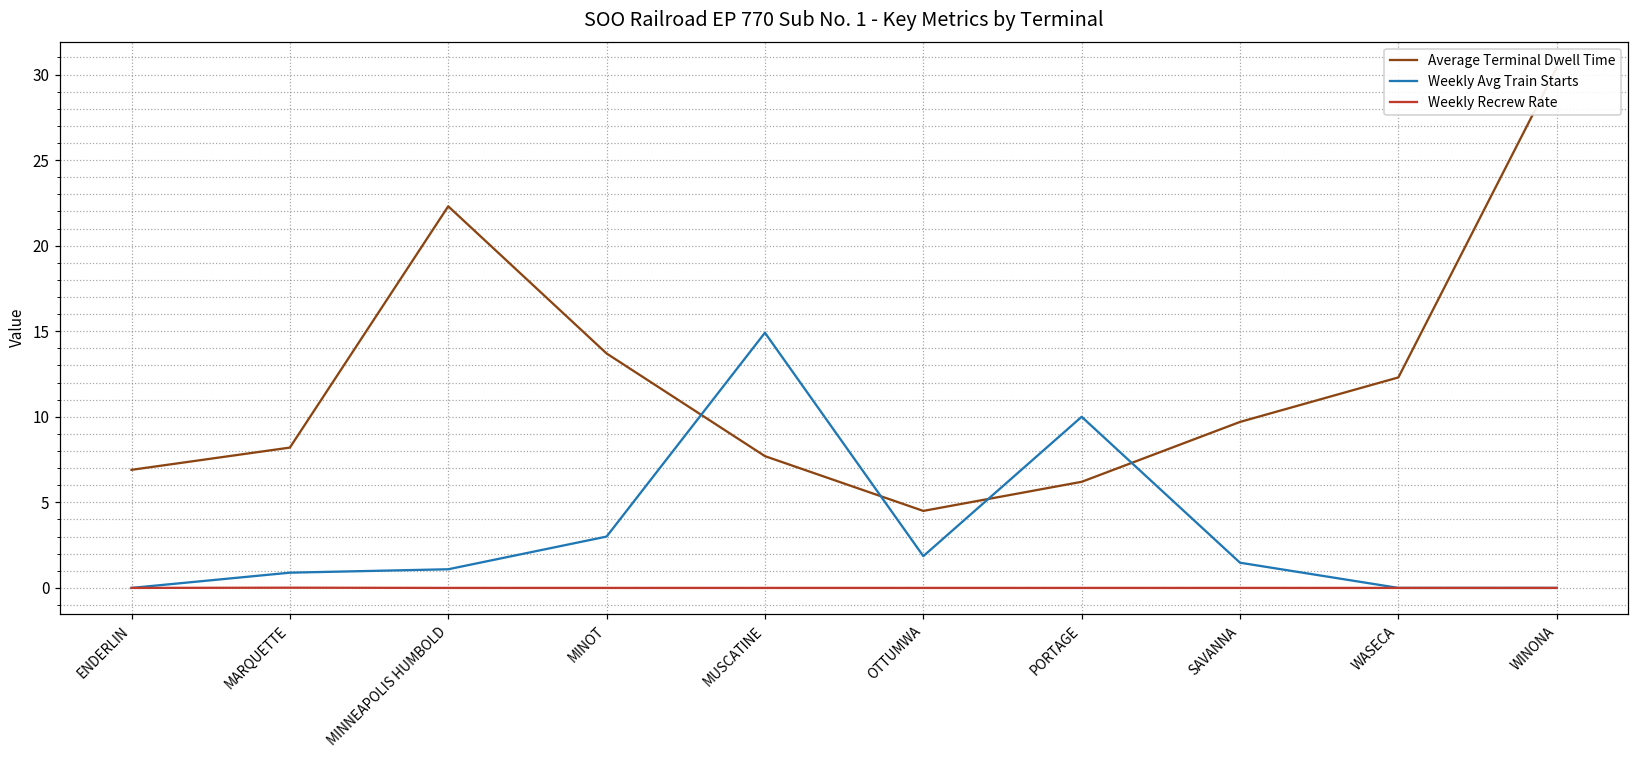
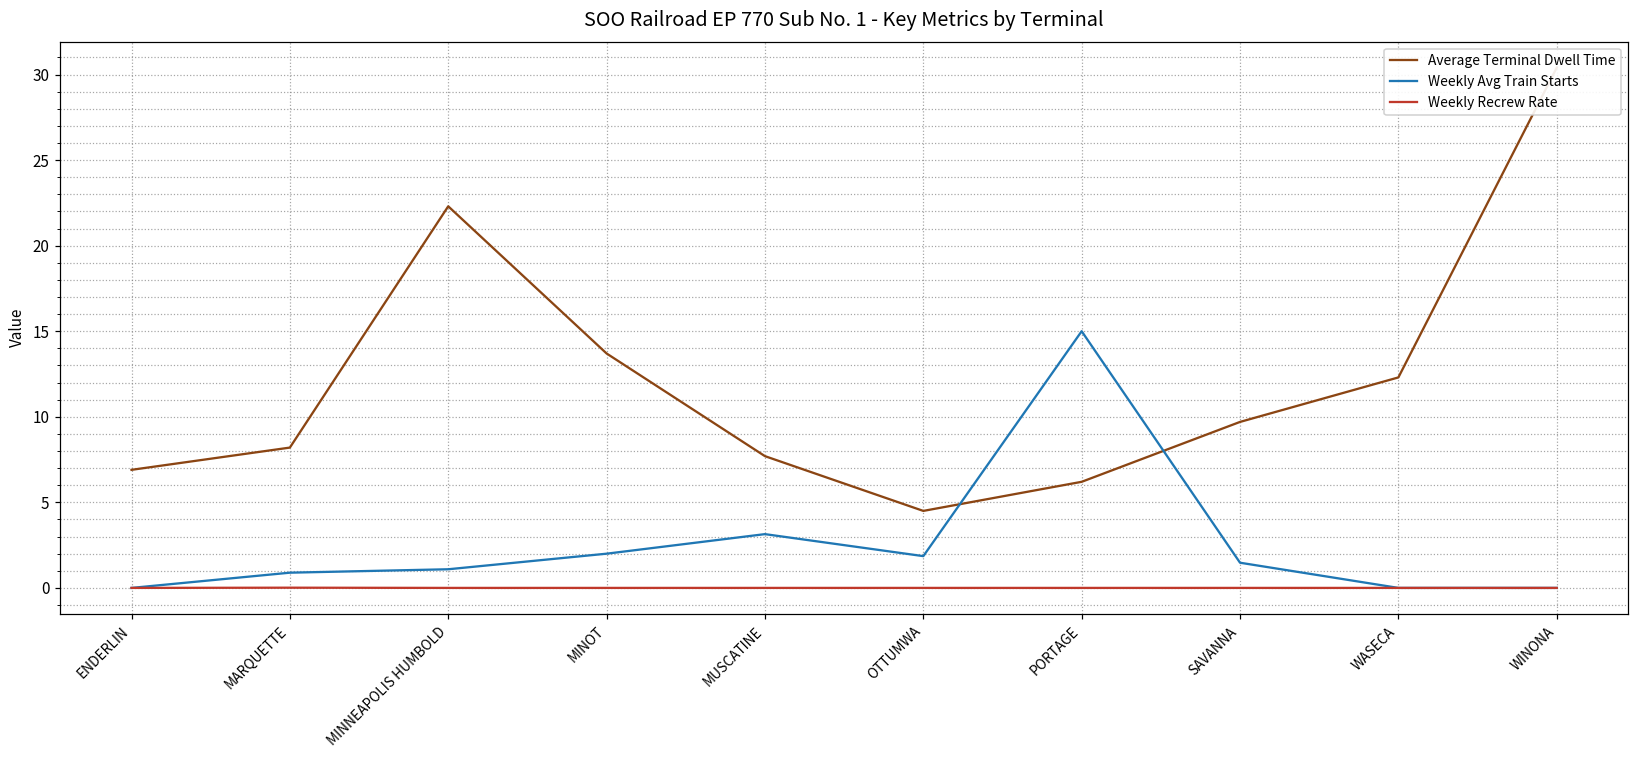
Weekly Avg Train Starts, MINOT: 3 -> 2
Weekly Avg Train Starts, MUSCATINE: 14.9 -> 3.1
Weekly Avg Train Starts, PORTAGE: 10 -> 15
